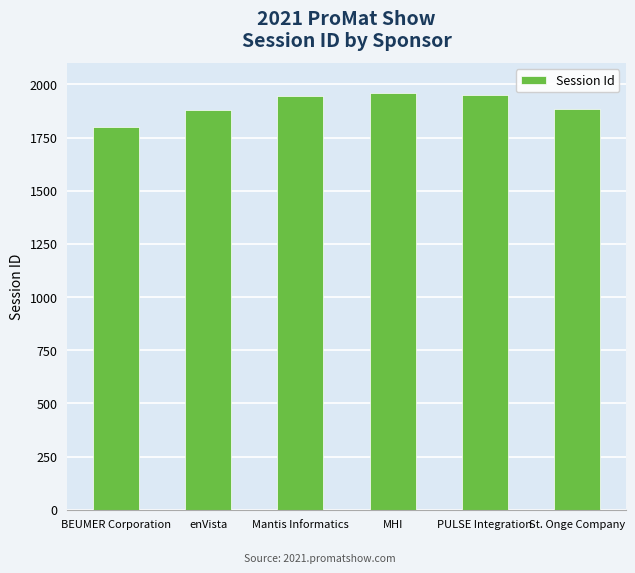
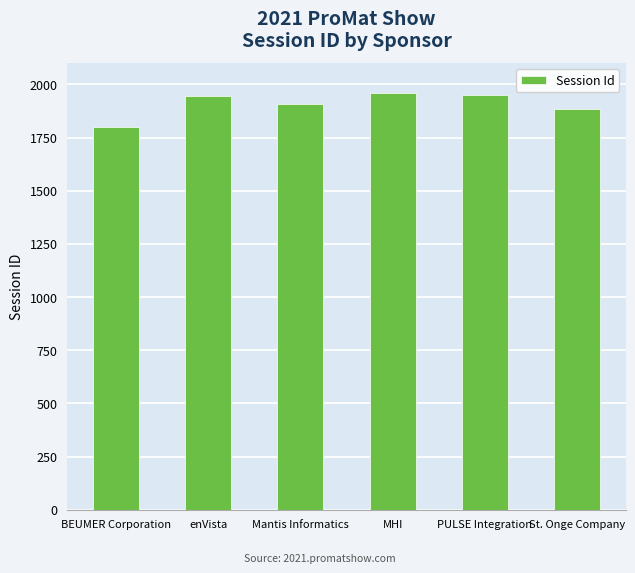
enVista: 1880 -> 1950
Mantis Informatics: 1950 -> 1910
